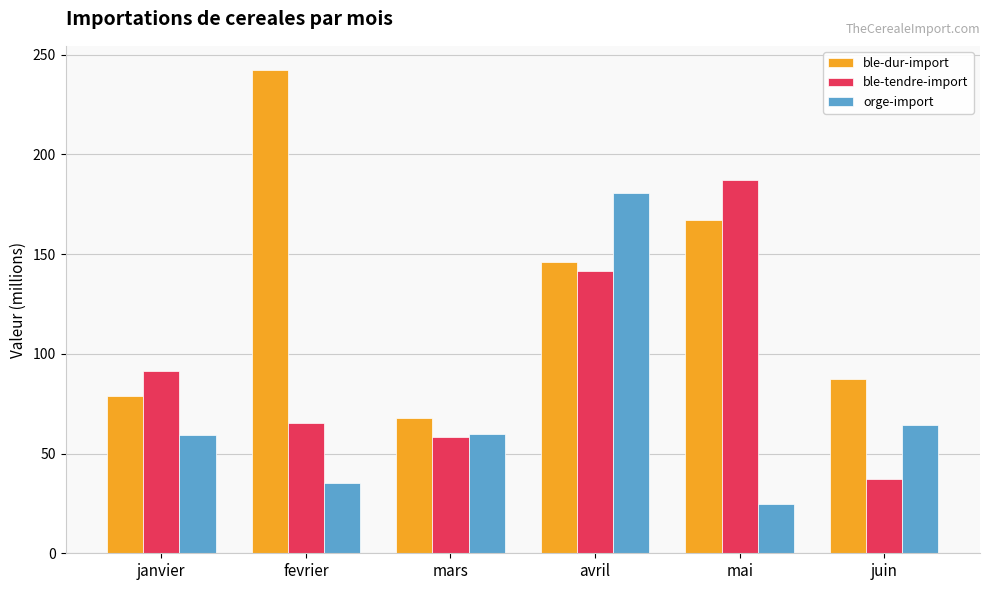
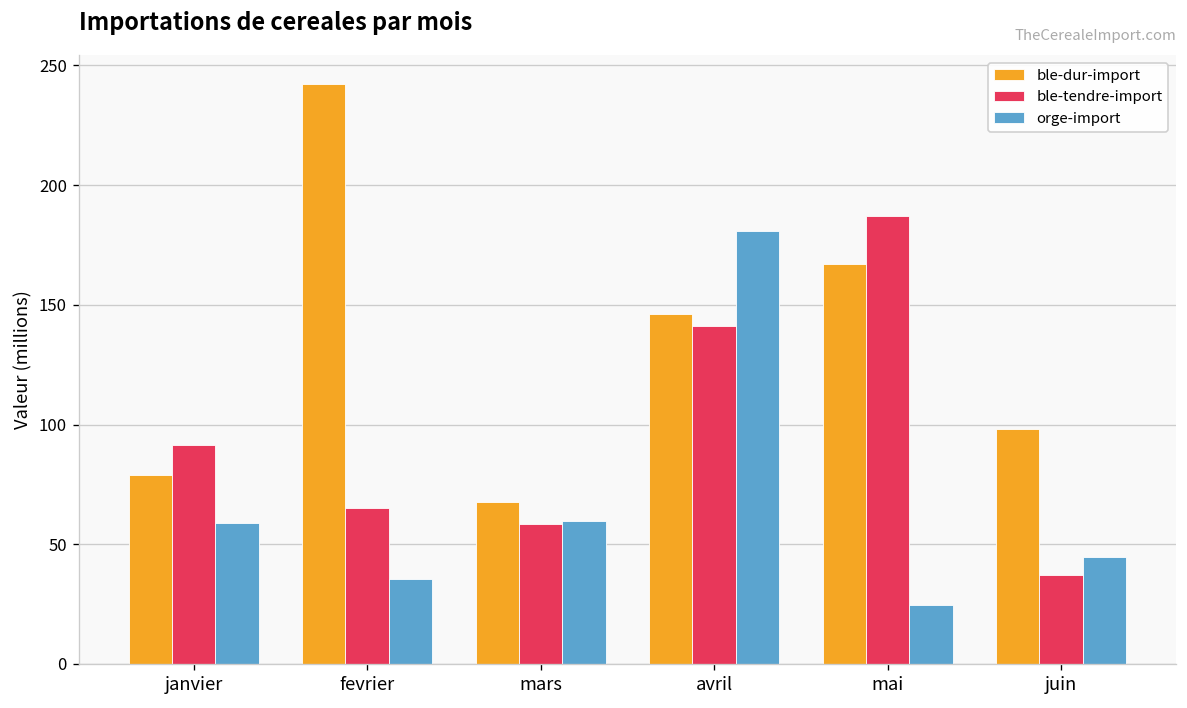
ble-dur-import, juin: 87 -> 98
orge-import, juin: 64 -> 45
